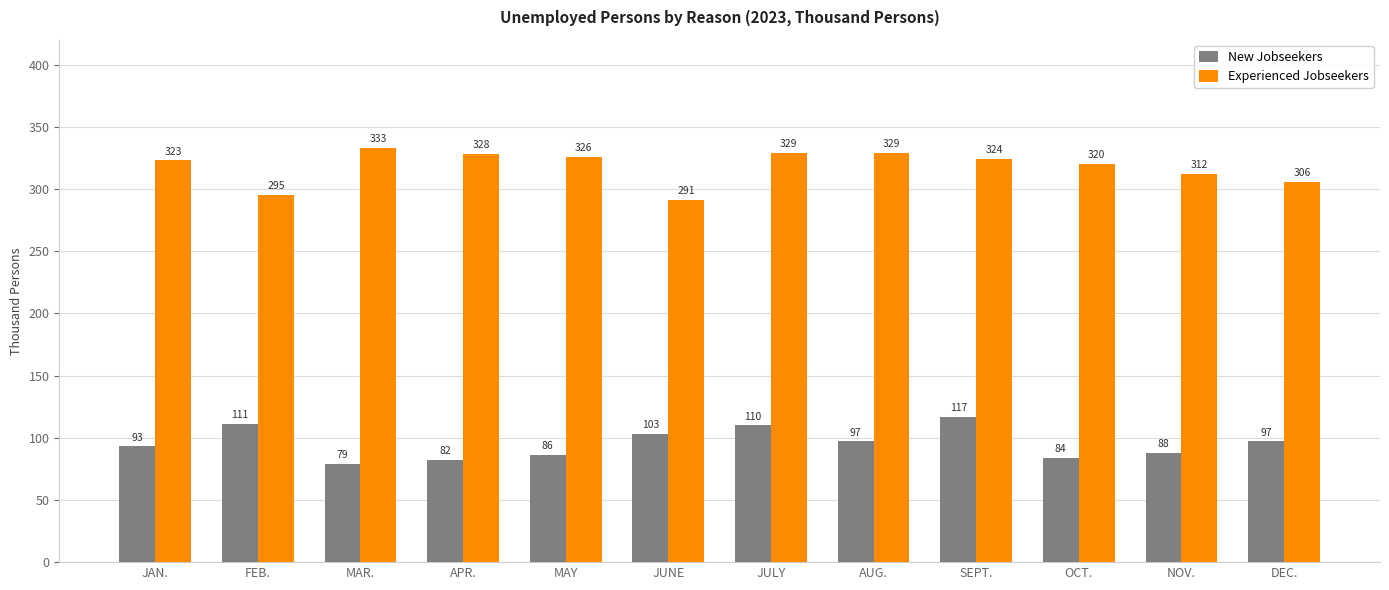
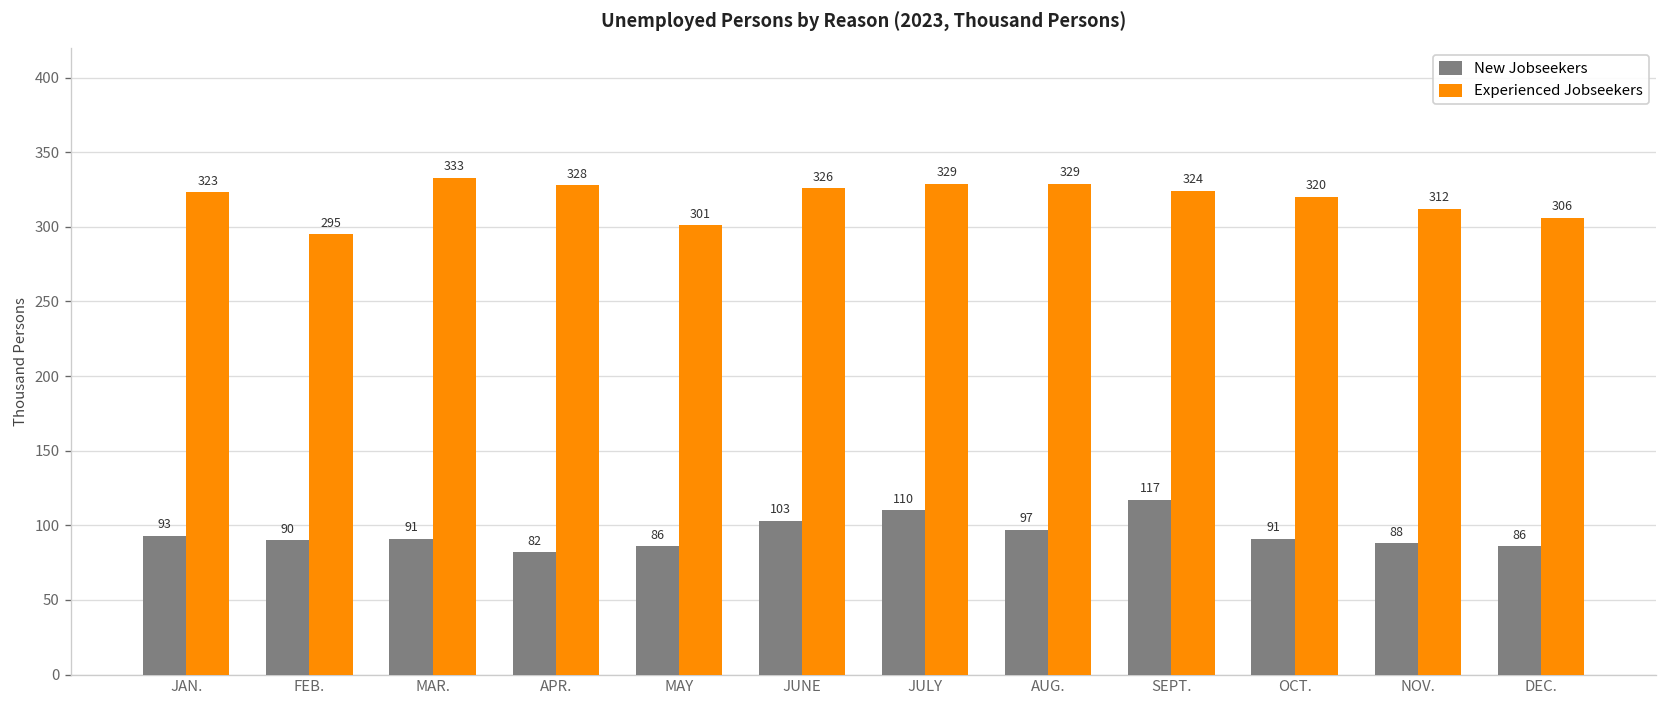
New Jobseekers, FEB.: 111 -> 90
New Jobseekers, MAR.: 79 -> 91
Experienced Jobseekers, MAY: 326 -> 301
Experienced Jobseekers, JUNE: 291 -> 326
New Jobseekers, OCT.: 84 -> 91
New Jobseekers, DEC.: 97 -> 86
